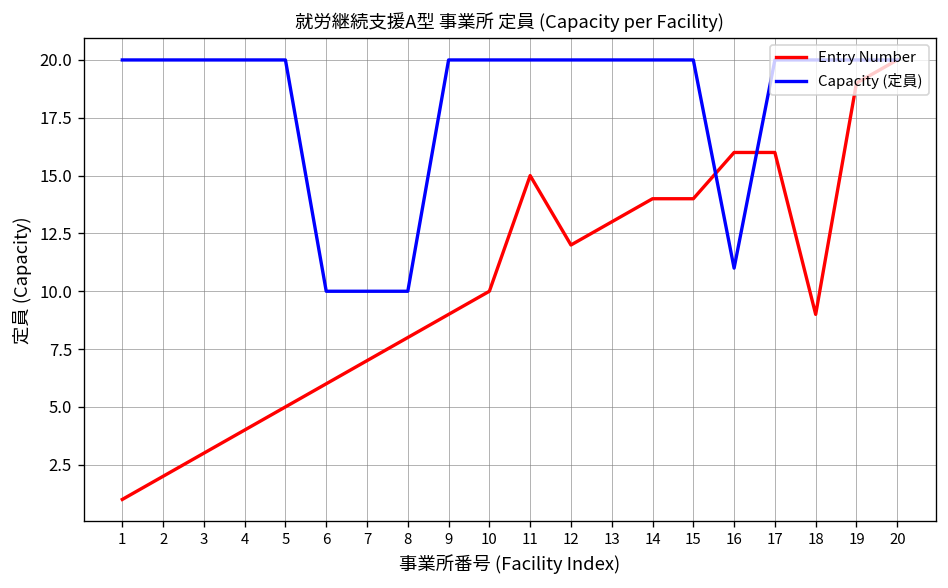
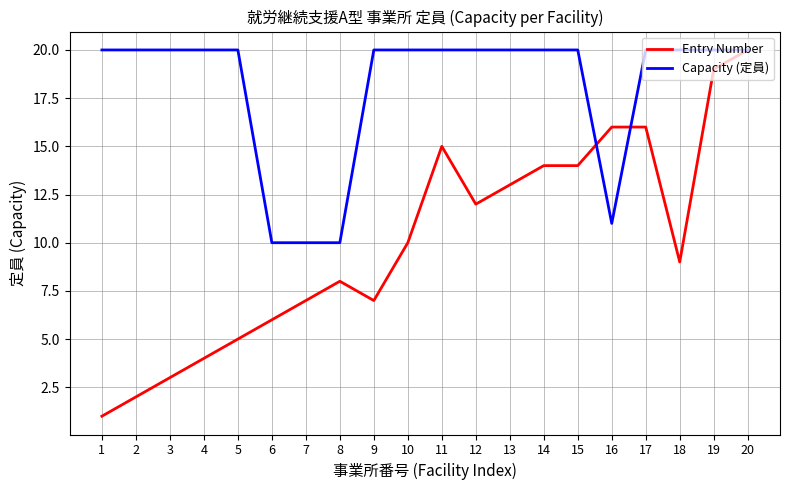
Entry Number, 9: 9 -> 7
